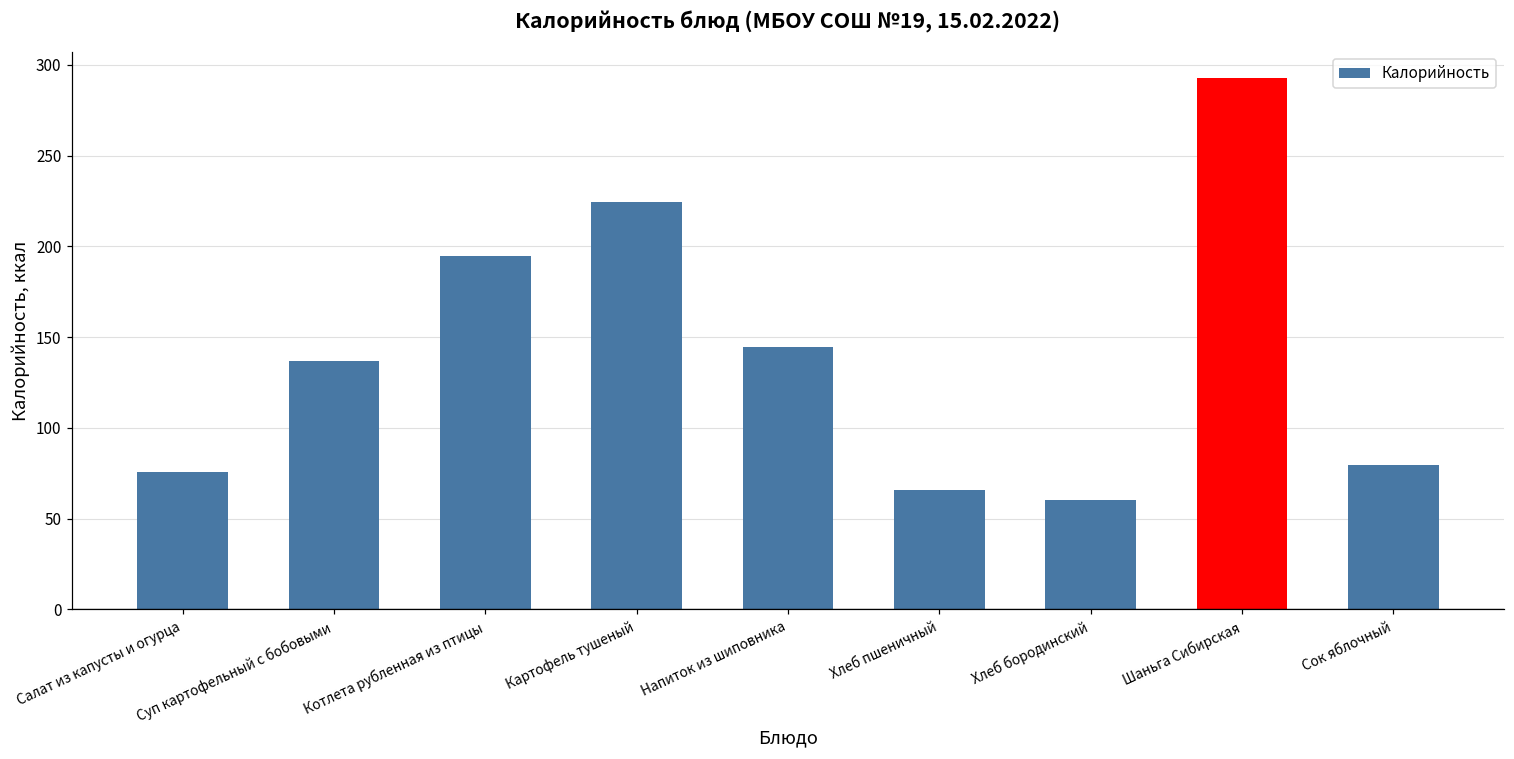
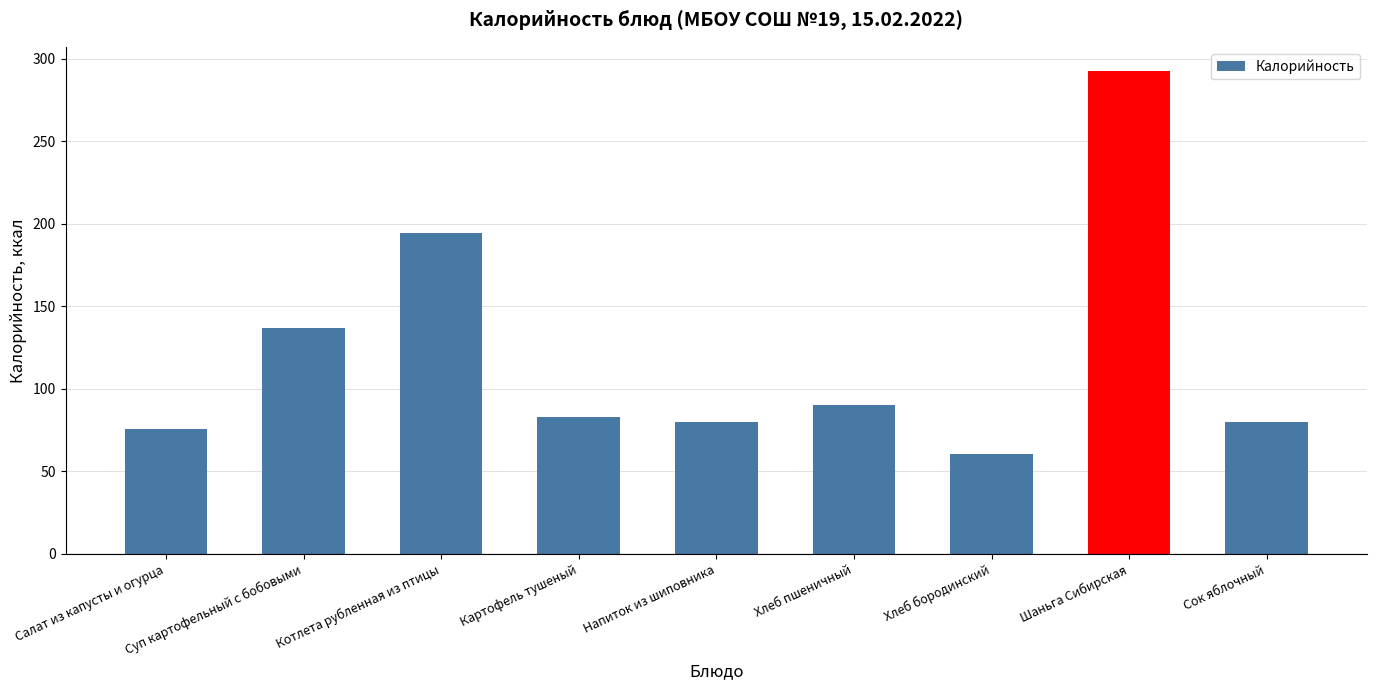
Картофель тушеный: 225 -> 83
Напиток из шиповника: 144 -> 80
Хлеб пшеничный: 66 -> 90
